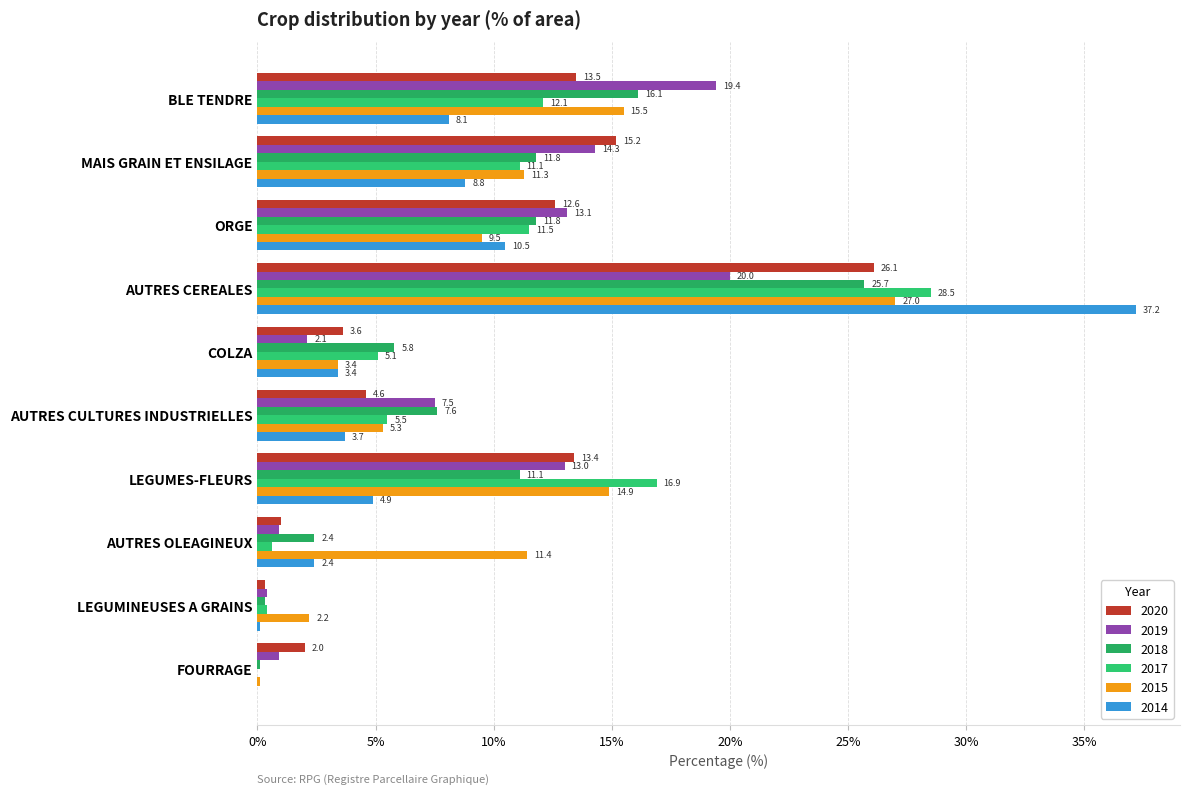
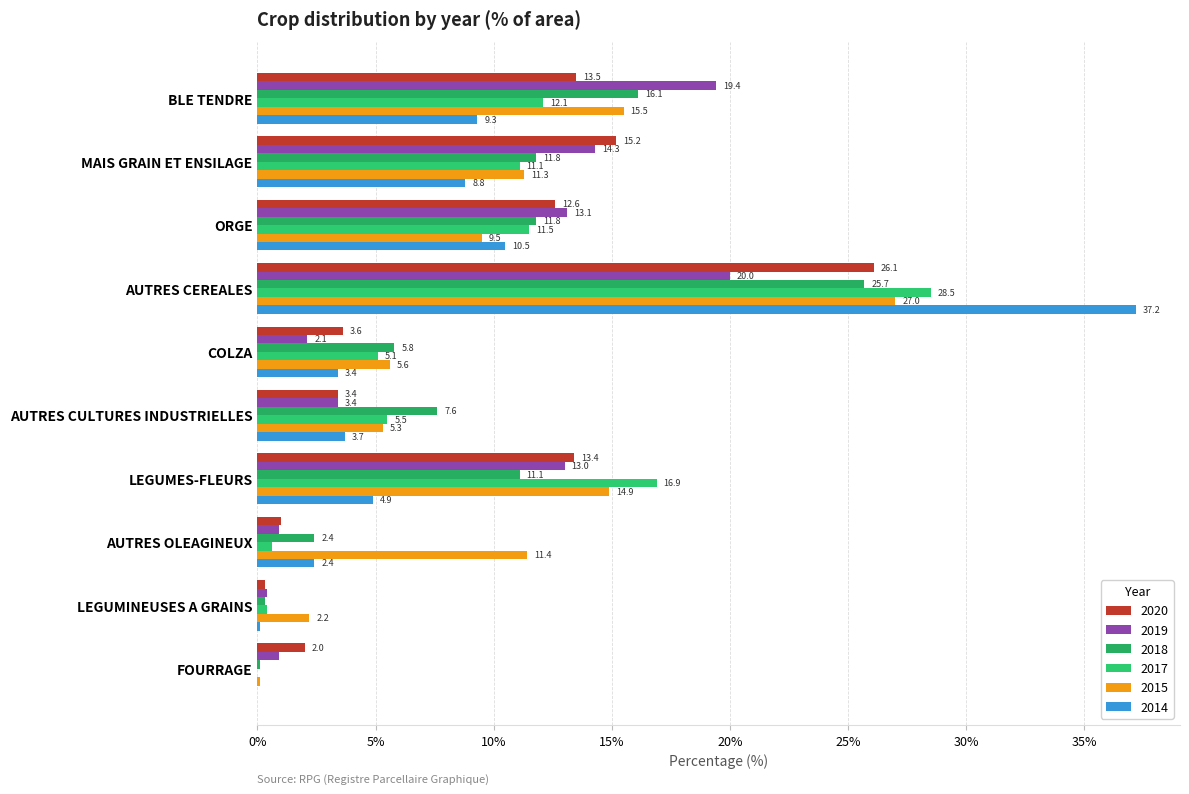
2014, BLE TENDRE: 8.1 -> 9.3
2015, COLZA: 3.4 -> 5.6
2020, AUTRES CULTURES INDUSTRIELLES: 4.6 -> 3.4
2019, AUTRES CULTURES INDUSTRIELLES: 7.5 -> 3.4
